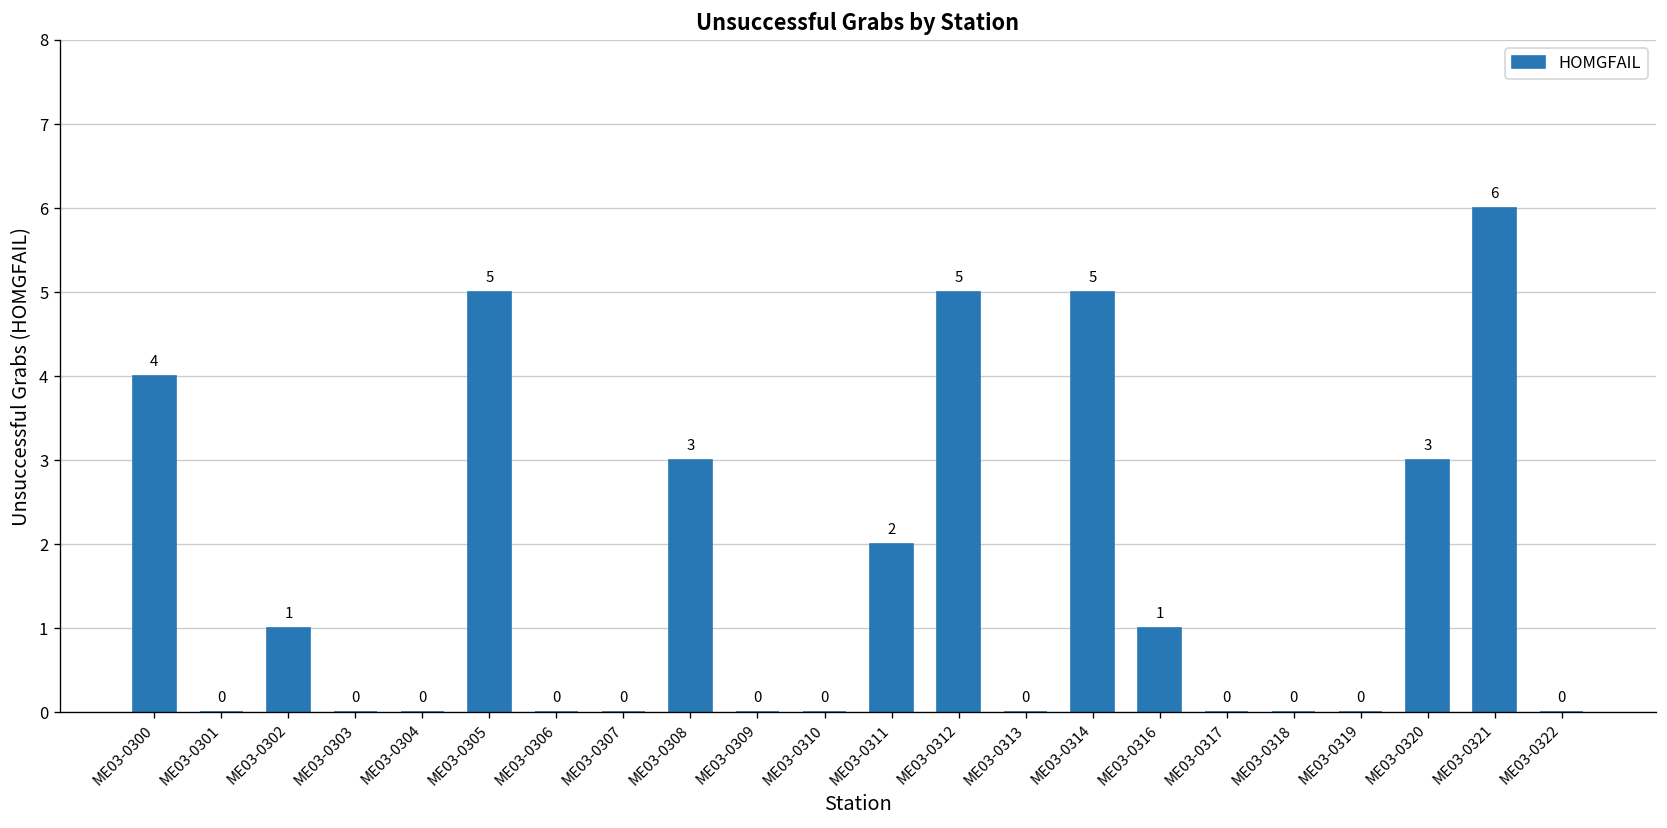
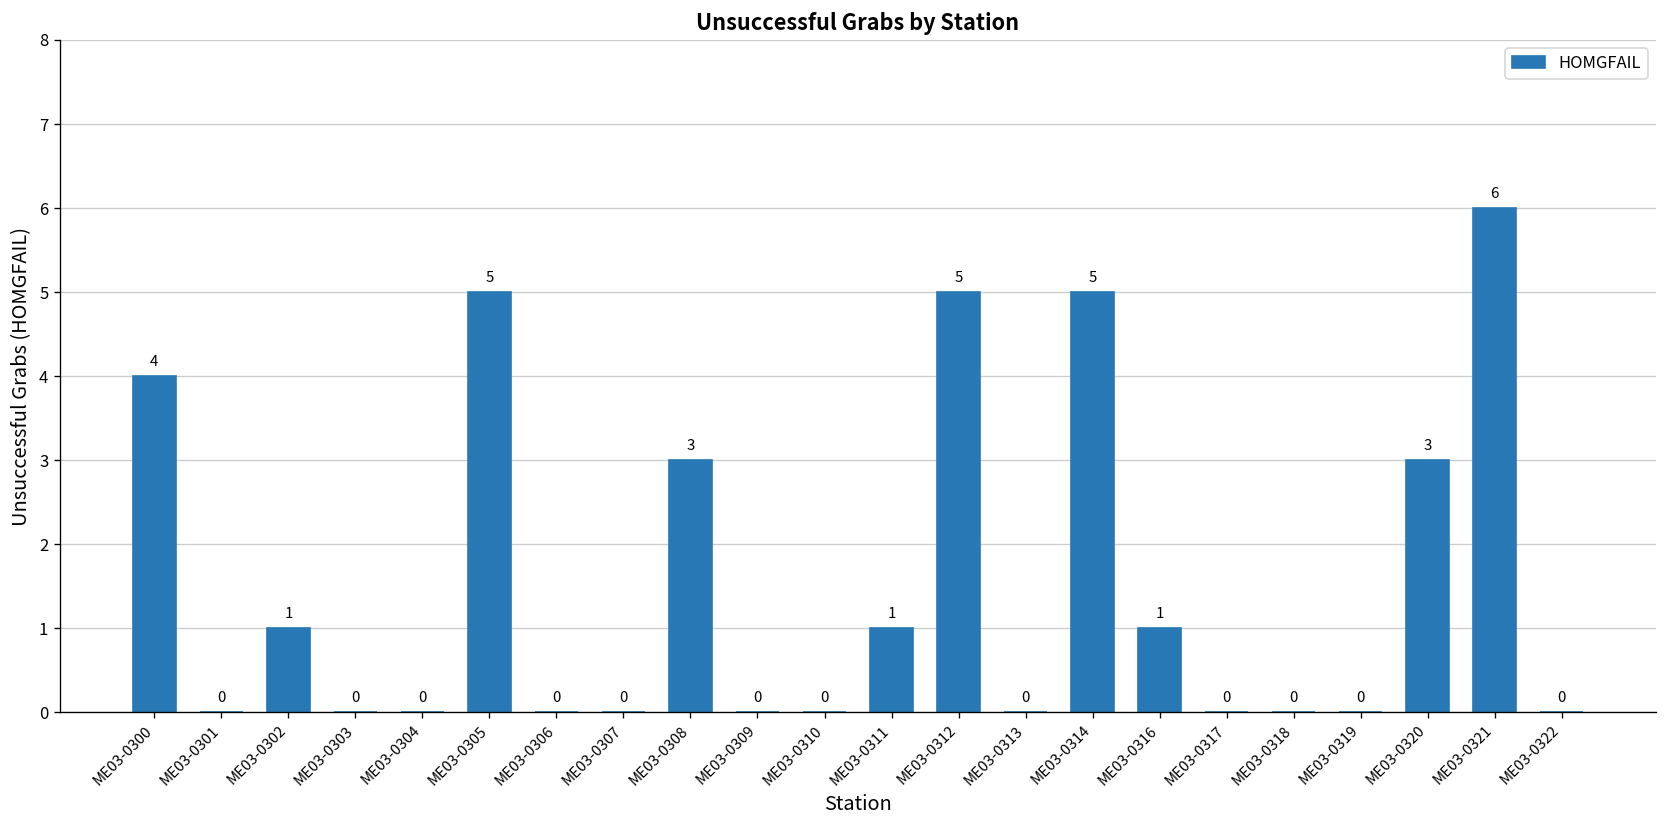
ME03-0311: 2 -> 1
